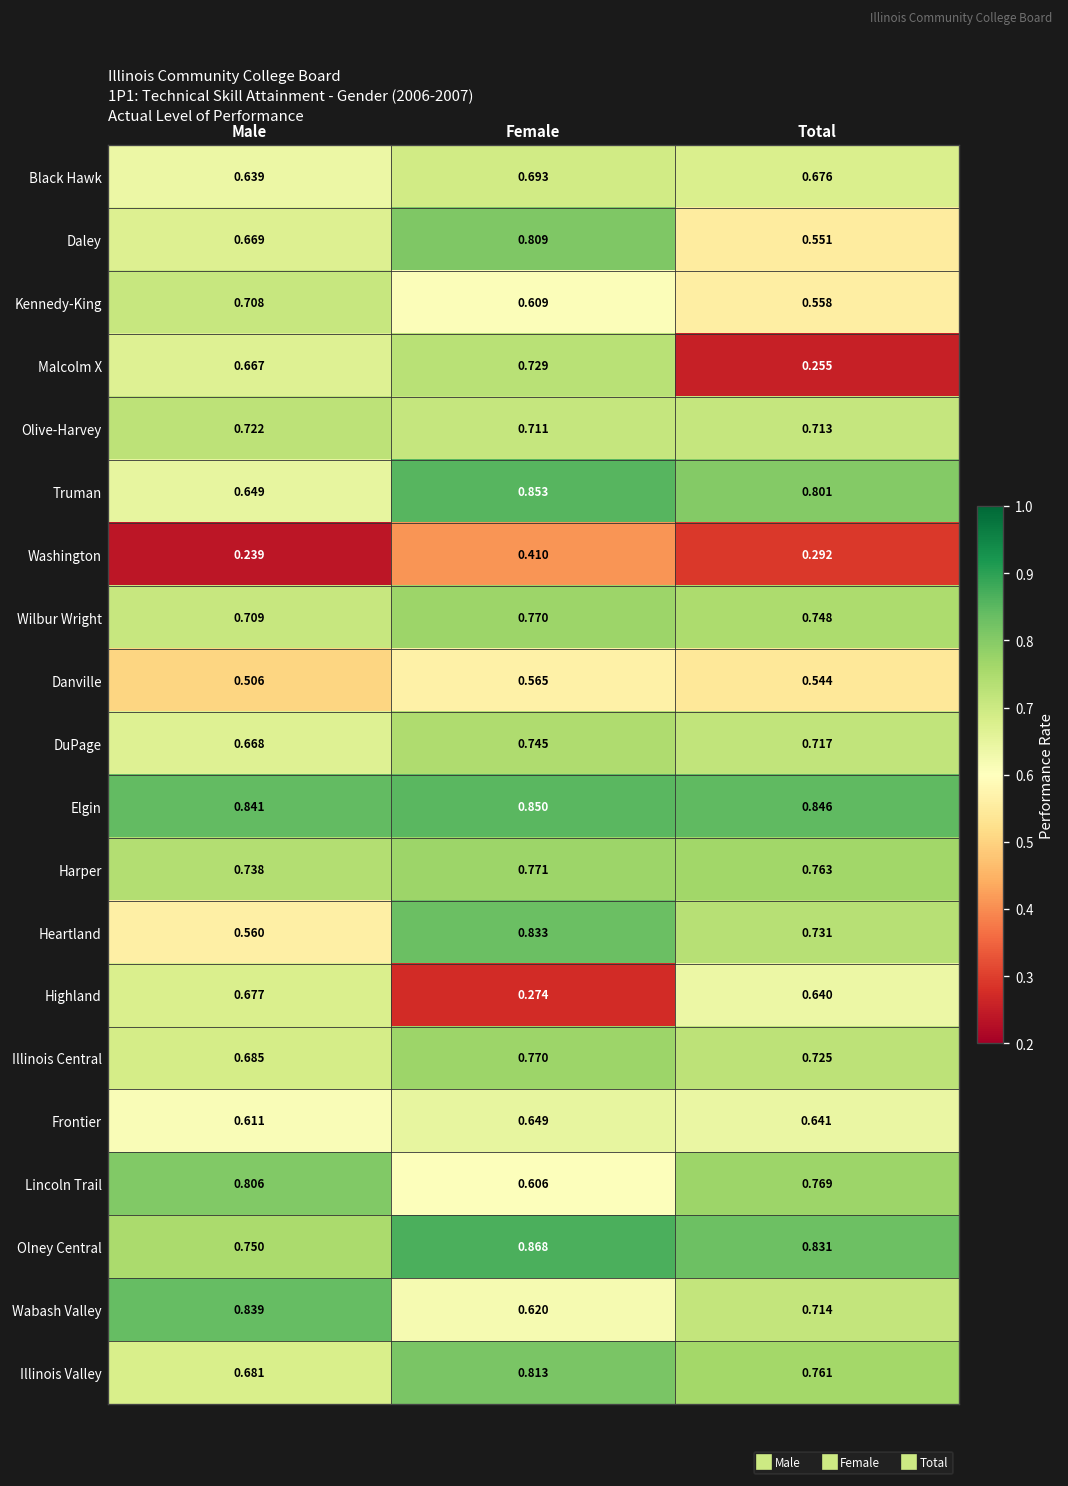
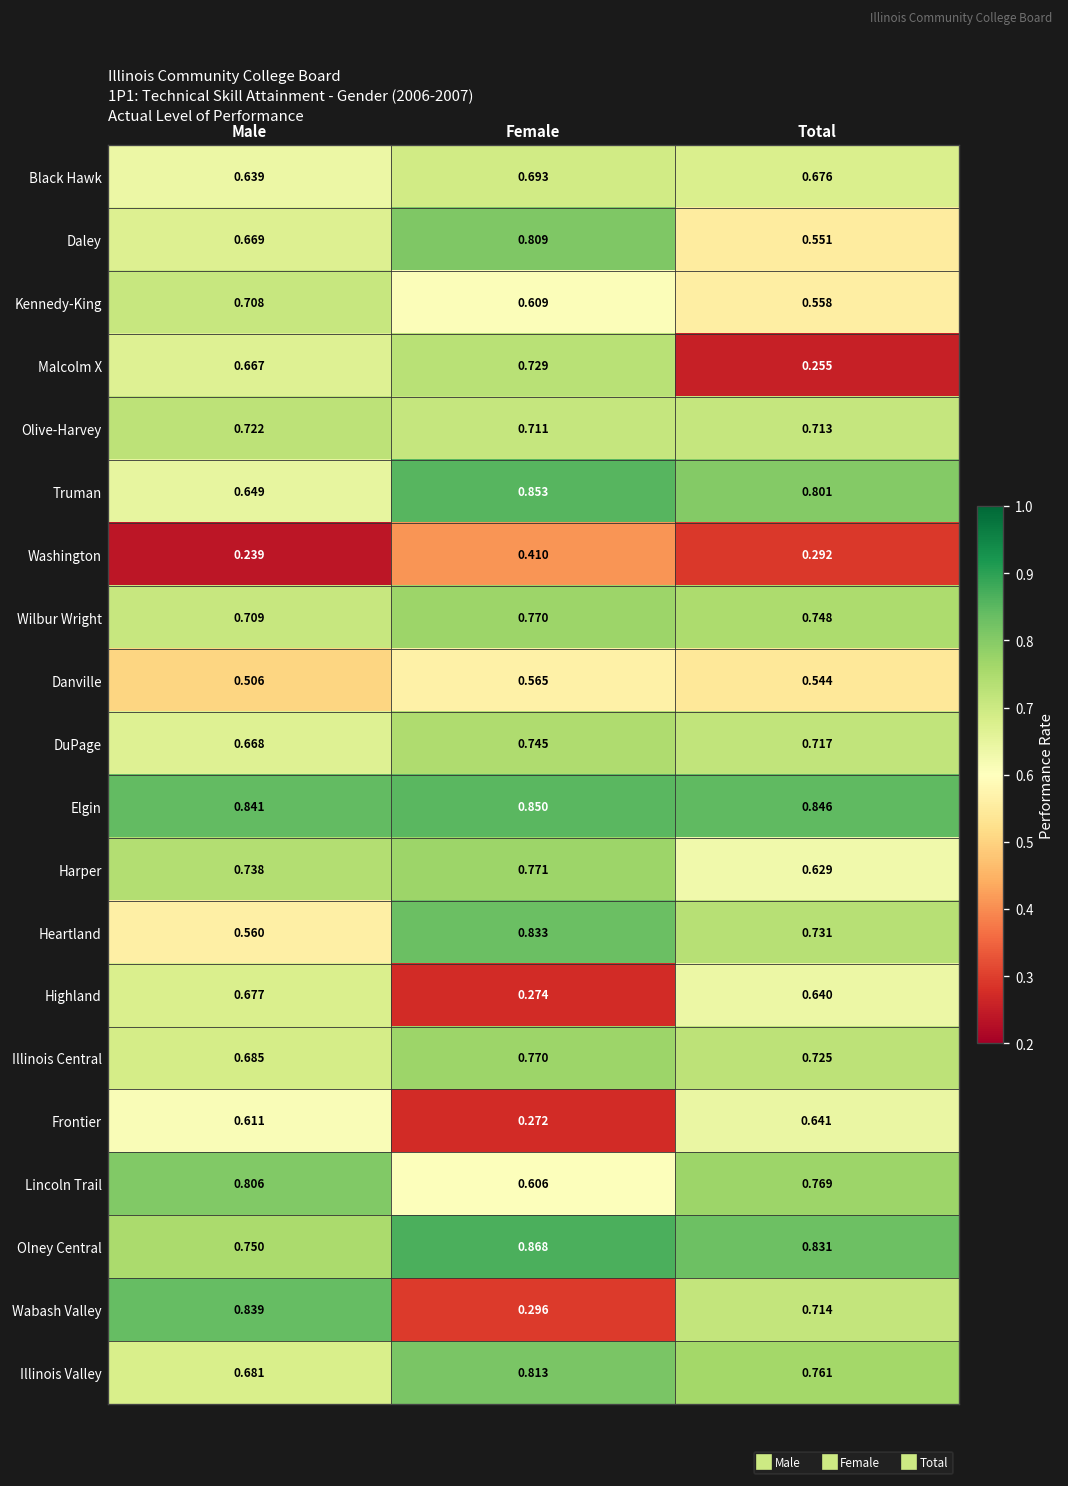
Harper, Total: 0.763 -> 0.629
Frontier, Female: 0.649 -> 0.272
Wabash Valley, Female: 0.620 -> 0.296
